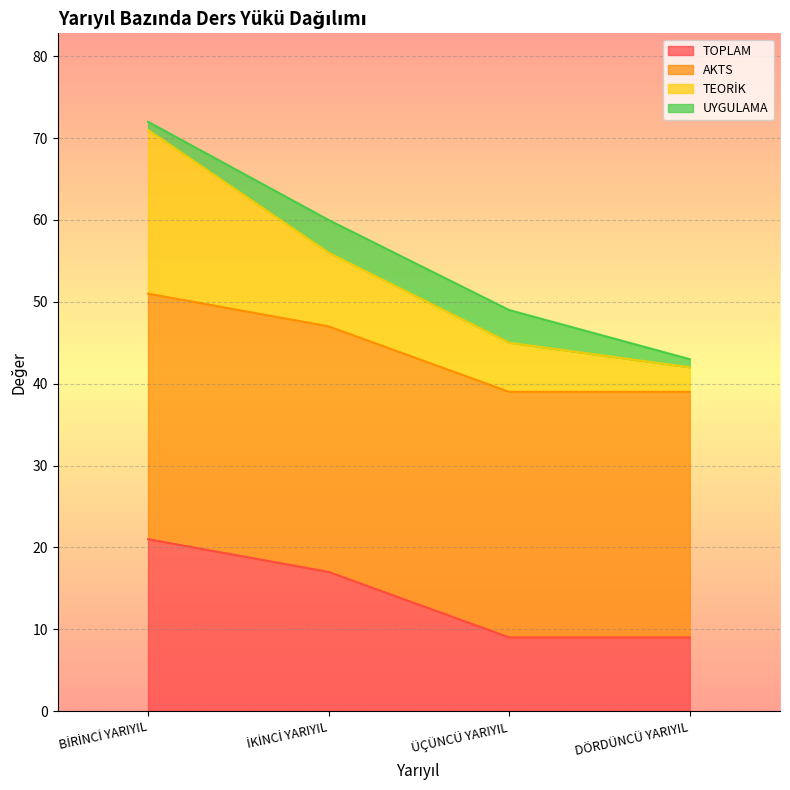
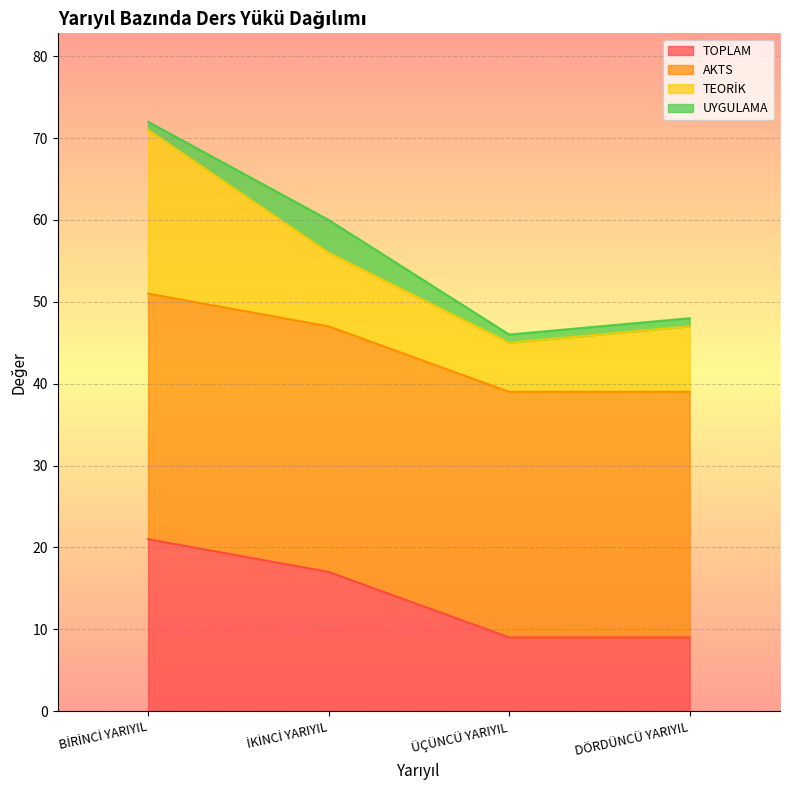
UYGULAMA, ÜÇÜNCÜ YARIYIL: 4 -> 1
TEORİK, DÖRDÜNCÜ YARIYIL: 3 -> 8
